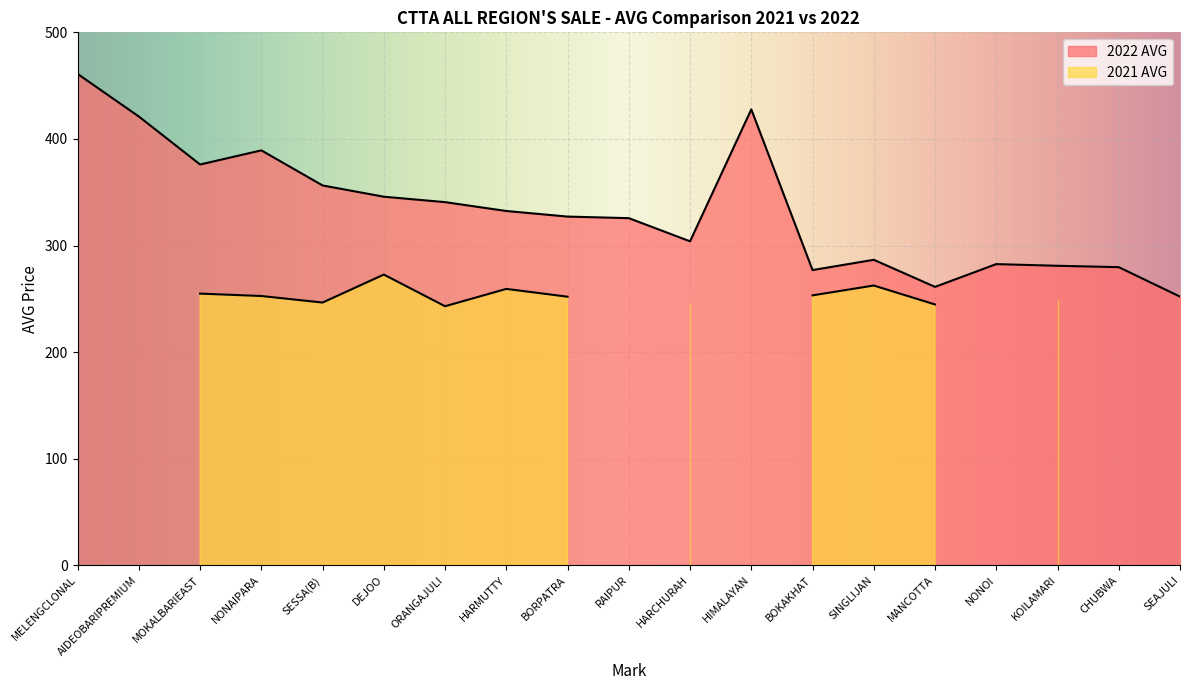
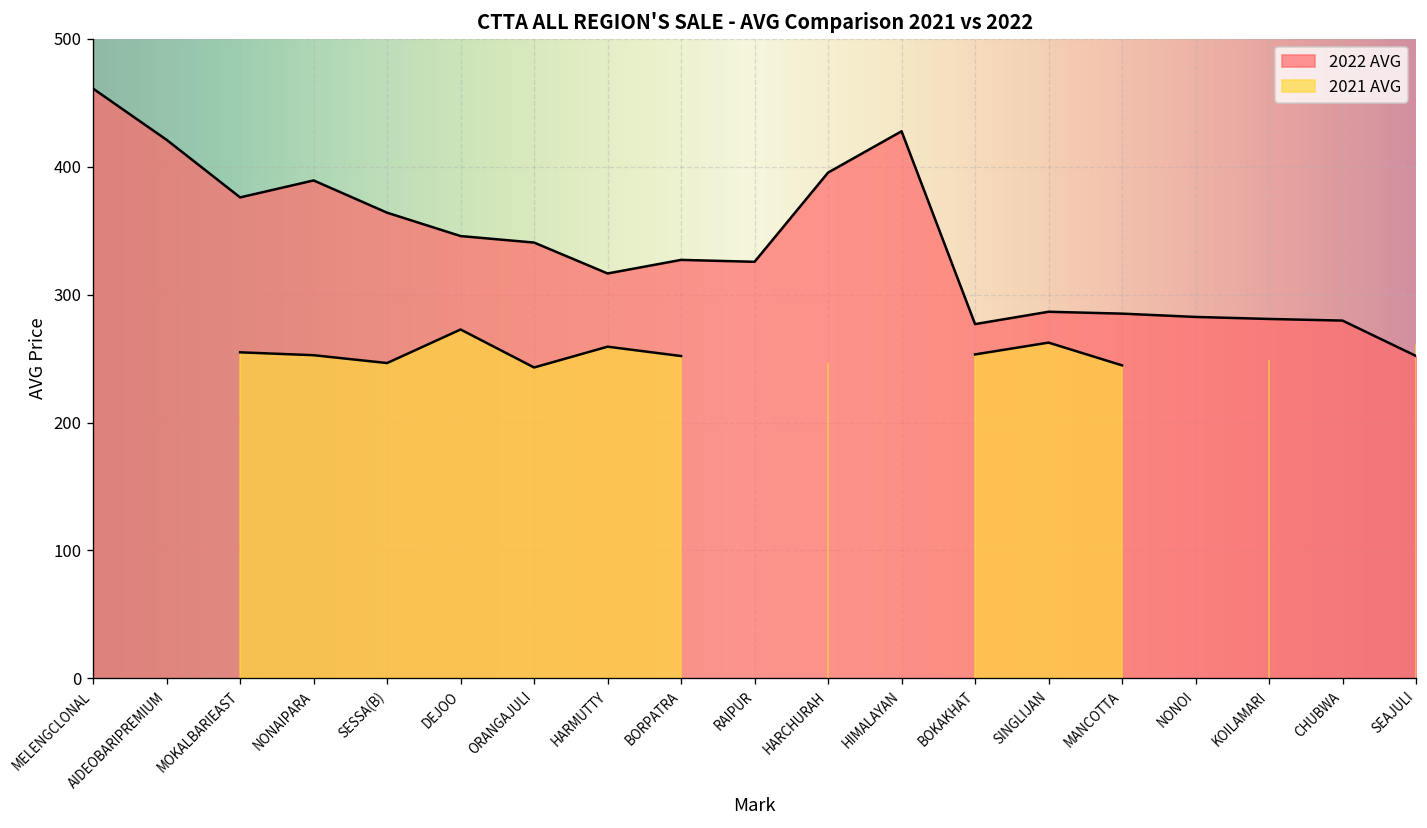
2022 AVG, SESSA(B): 356 -> 364
2022 AVG, HARMUTTY: 332 -> 317
2022 AVG, HARCHURAH: 304 -> 395
2022 AVG, MANCOTTA: 261 -> 285
